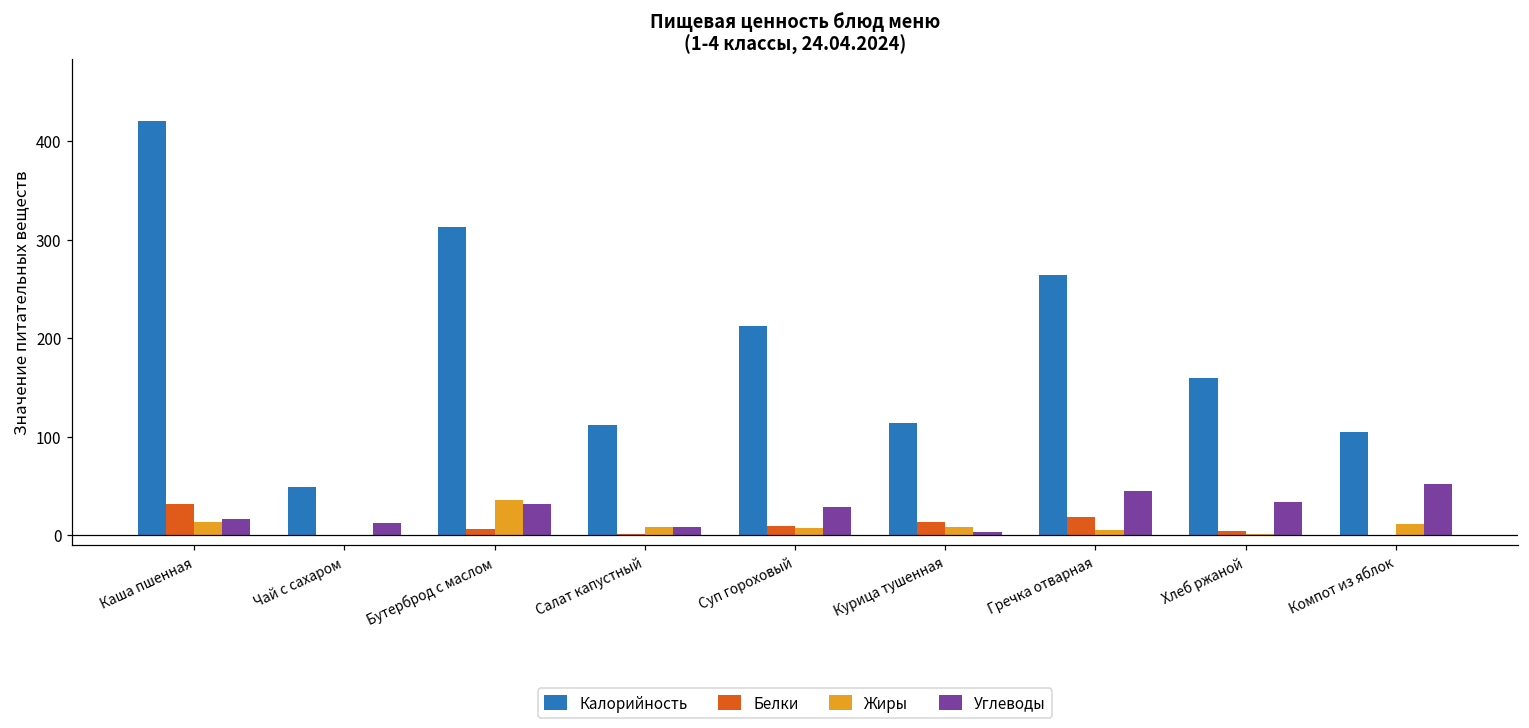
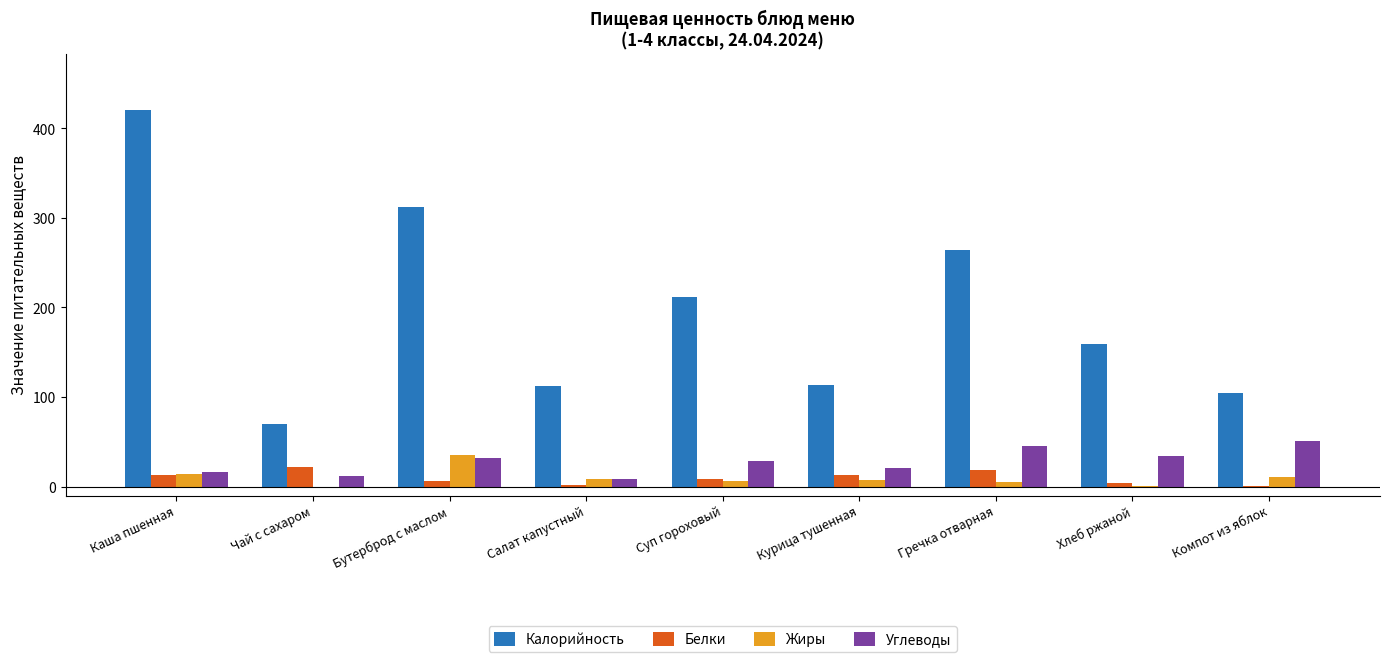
Белки, Каша пшенная: 30 -> 10
Калорийность, Чай с сахаром: 50 -> 70
Белки, Чай с сахаром: 0 -> 20
Углеводы, Курица тушенная: 0 -> 20
